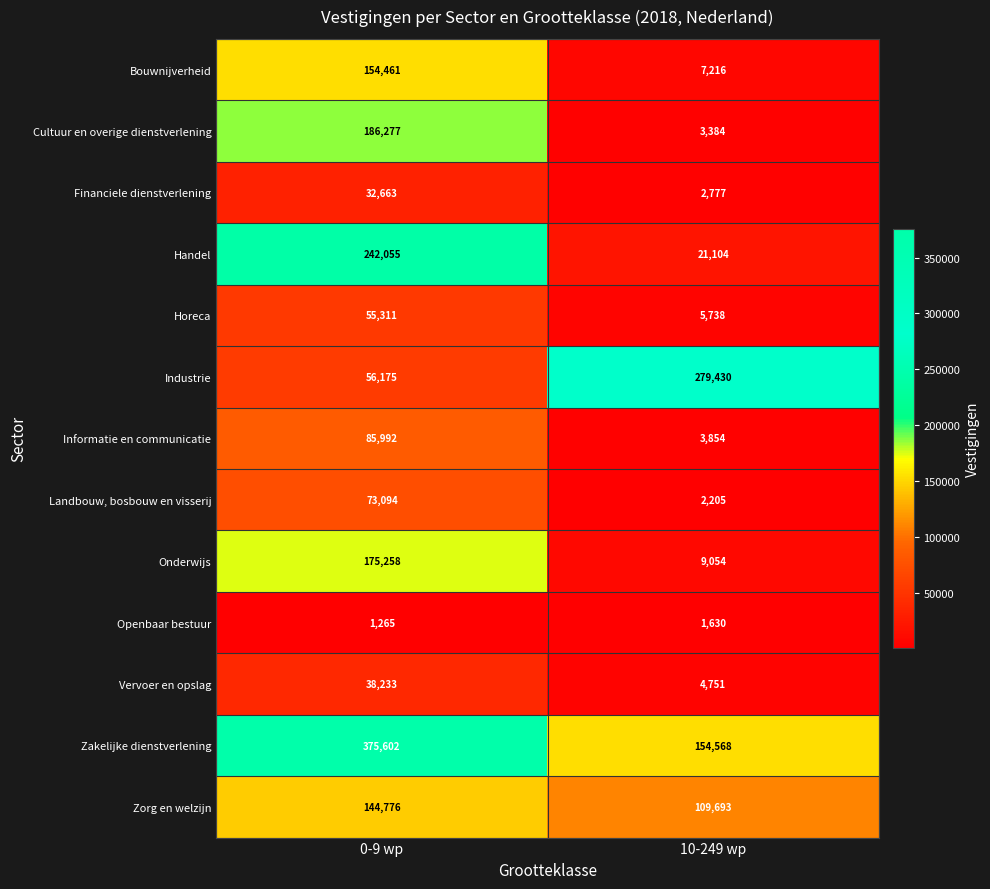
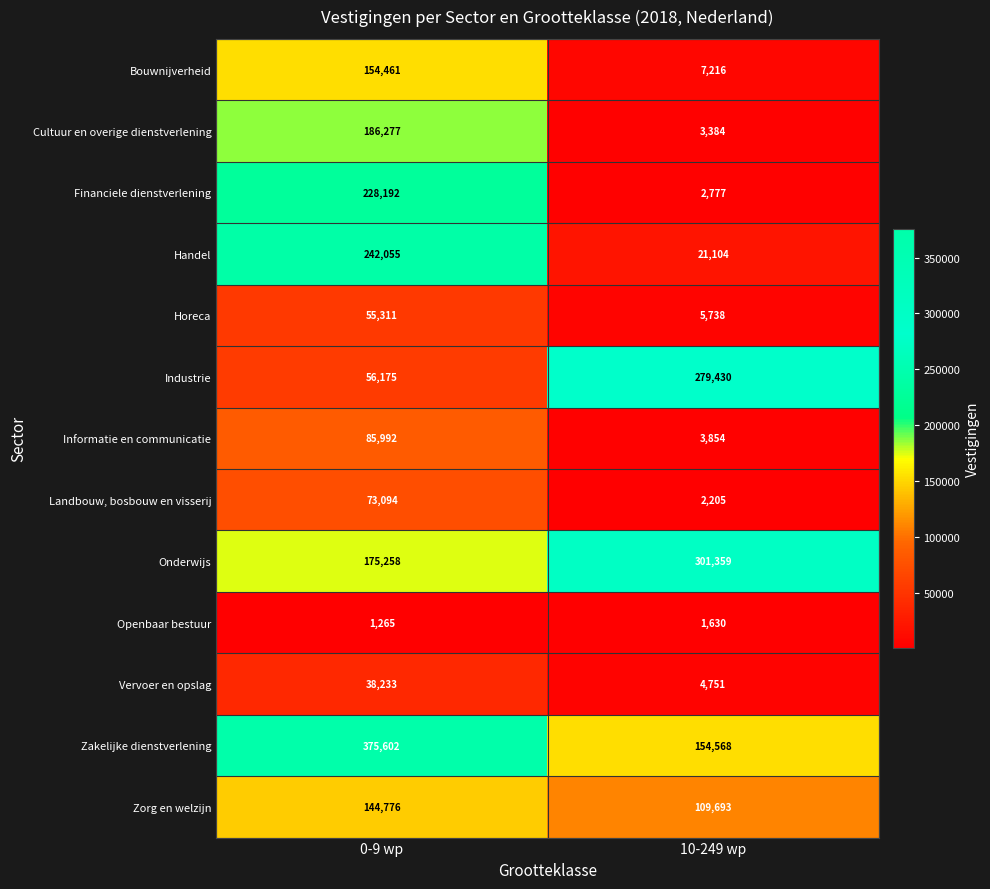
Financiele dienstverlening, 0-9 wp: 32,663 -> 228,192
Onderwijs, 10-249 wp: 9,054 -> 301,359
